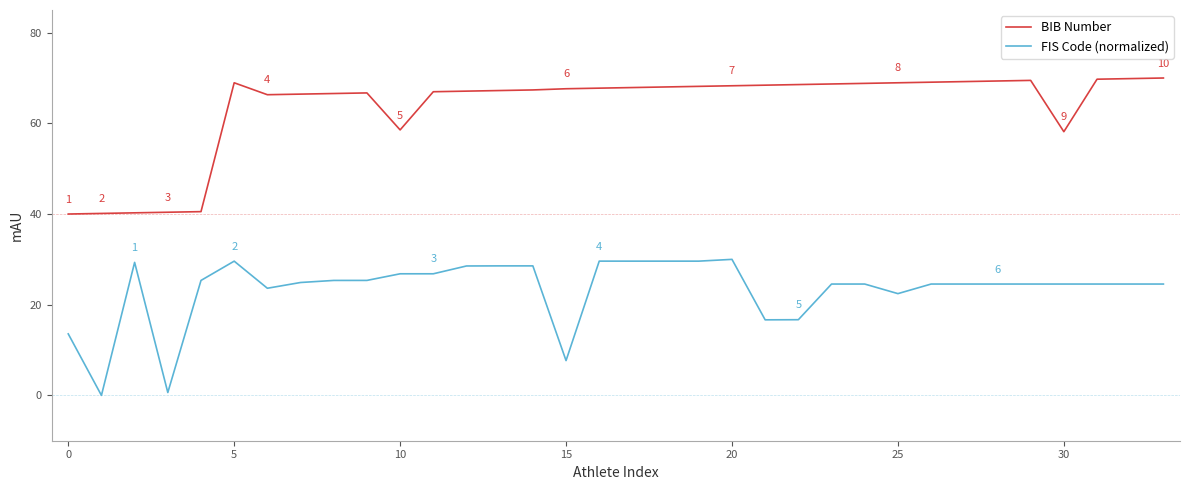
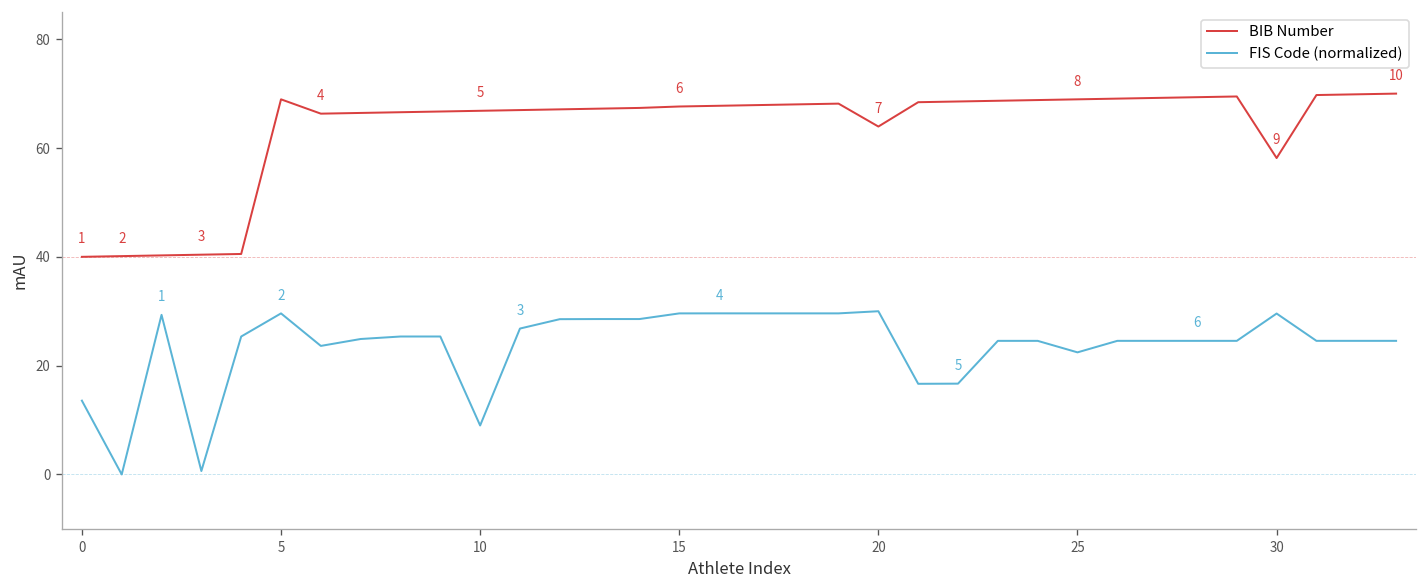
BIB Number, 10: 59 -> 67
FIS Code (normalized), 10: 27 -> 9
FIS Code (normalized), 15: 8 -> 30
BIB Number, 20: 68 -> 64
FIS Code (normalized), 30: 25 -> 30
